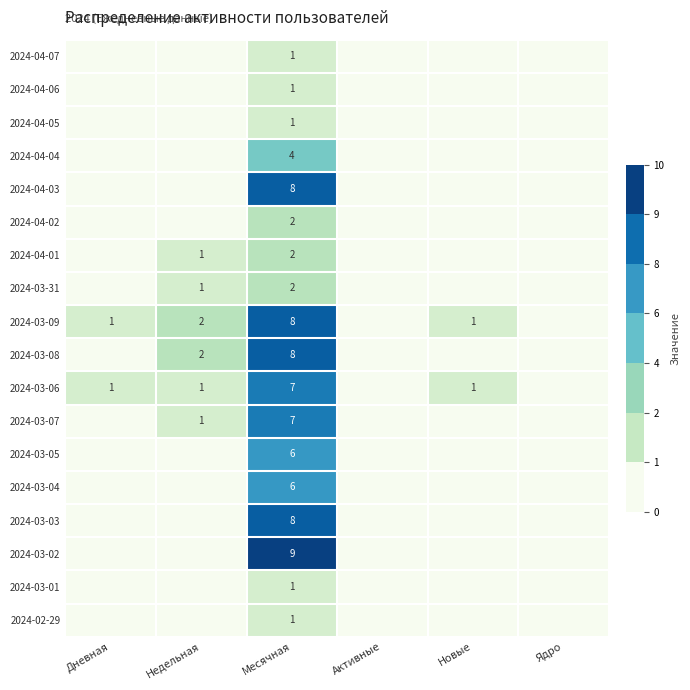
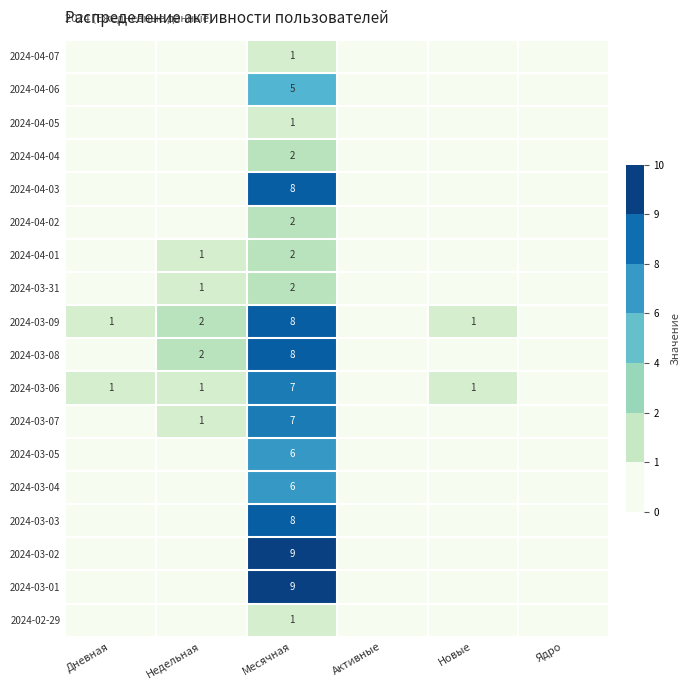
2024-04-06, Месячная: 1 -> 5
2024-04-04, Месячная: 4 -> 2
2024-03-01, Месячная: 1 -> 9
